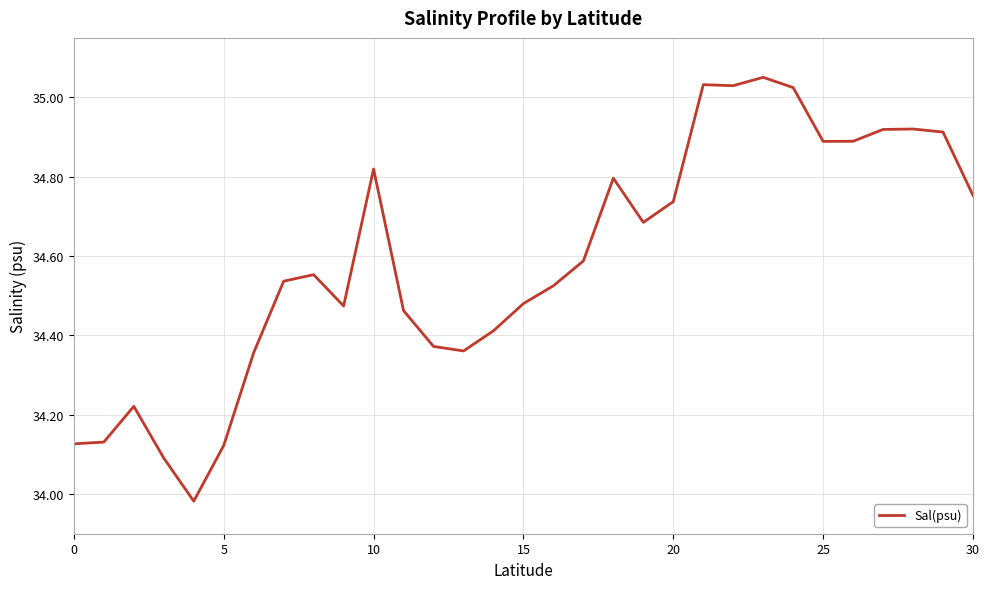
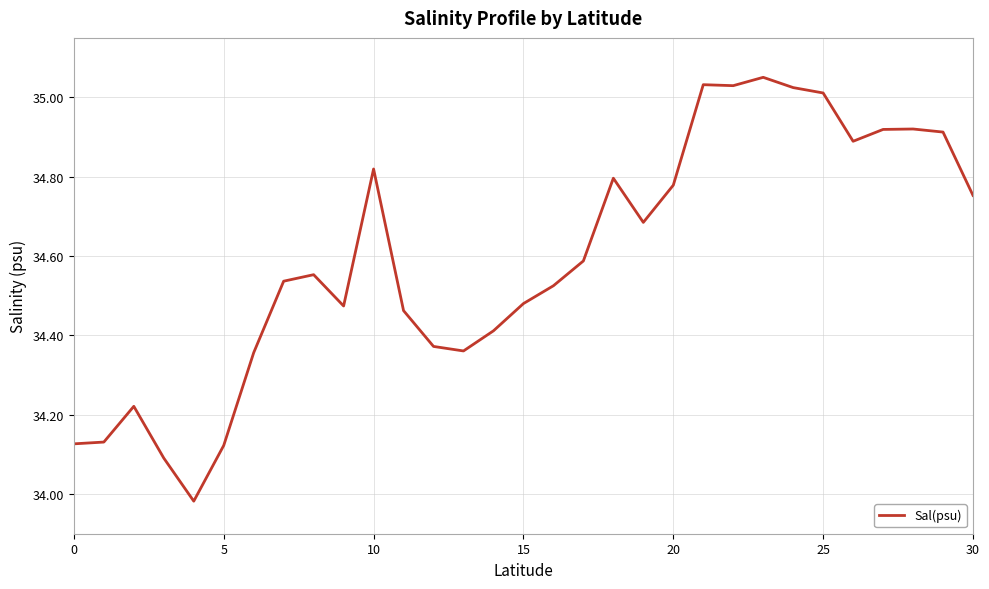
20: 34.74 -> 34.78
25: 34.89 -> 35.01
